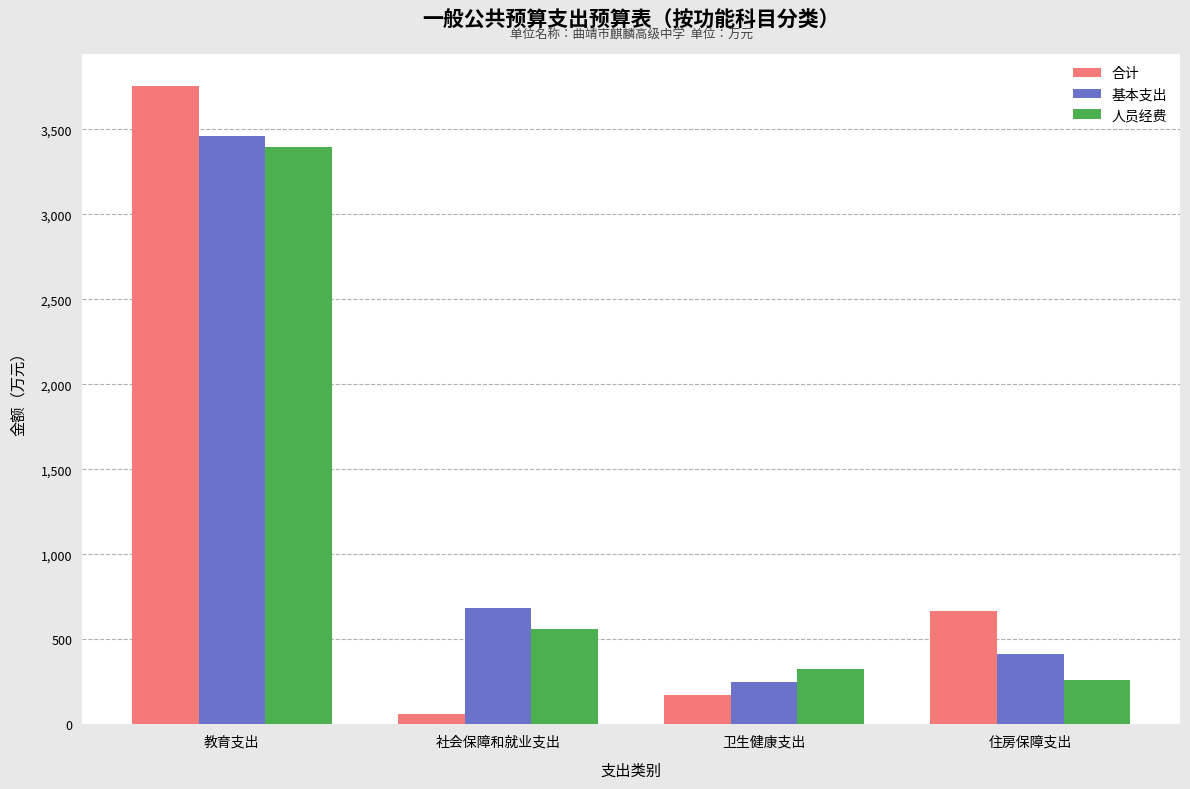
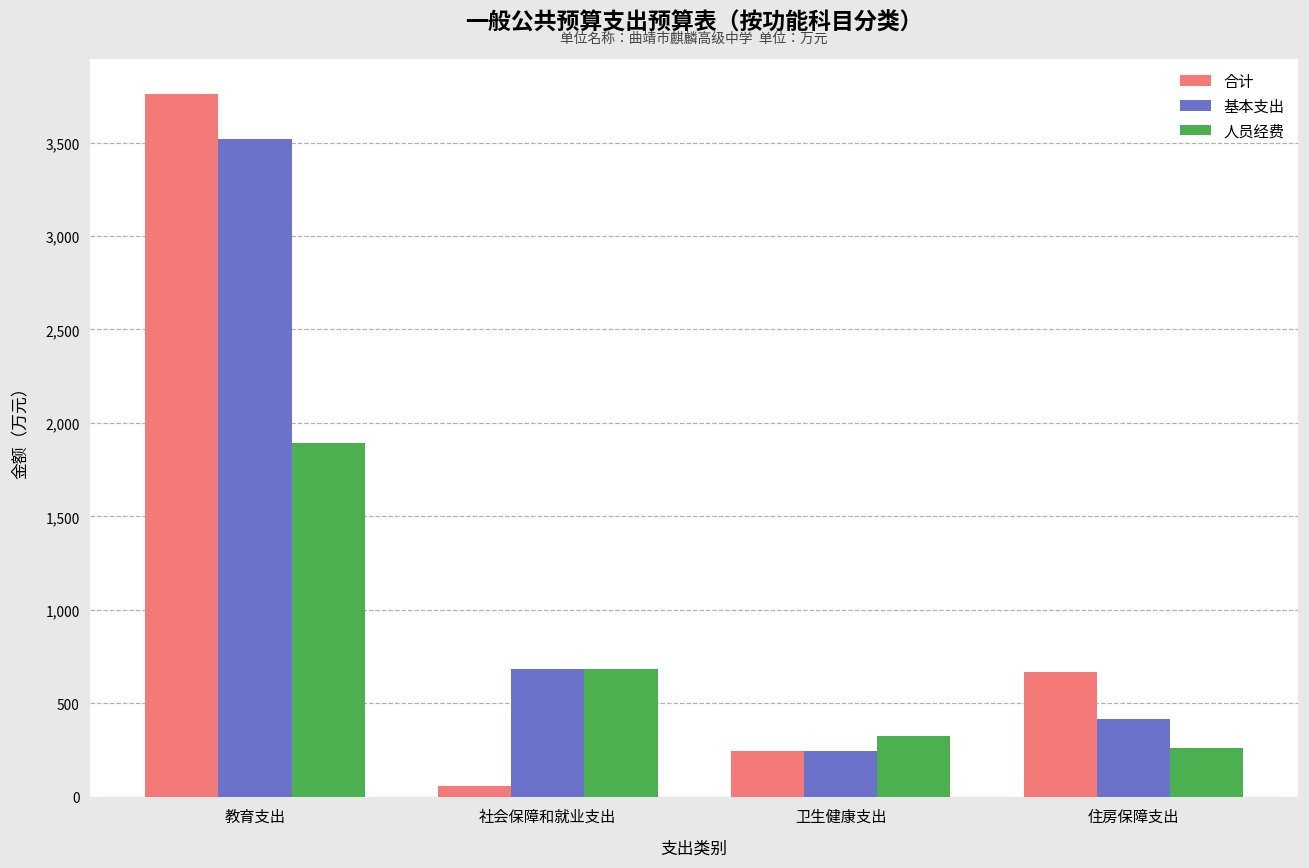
基本支出, 教育支出: 3,460 -> 3,520
人员经费, 教育支出: 3,390 -> 1,890
人员经费, 社会保障和就业支出: 560 -> 690
合计, 卫生健康支出: 170 -> 250
